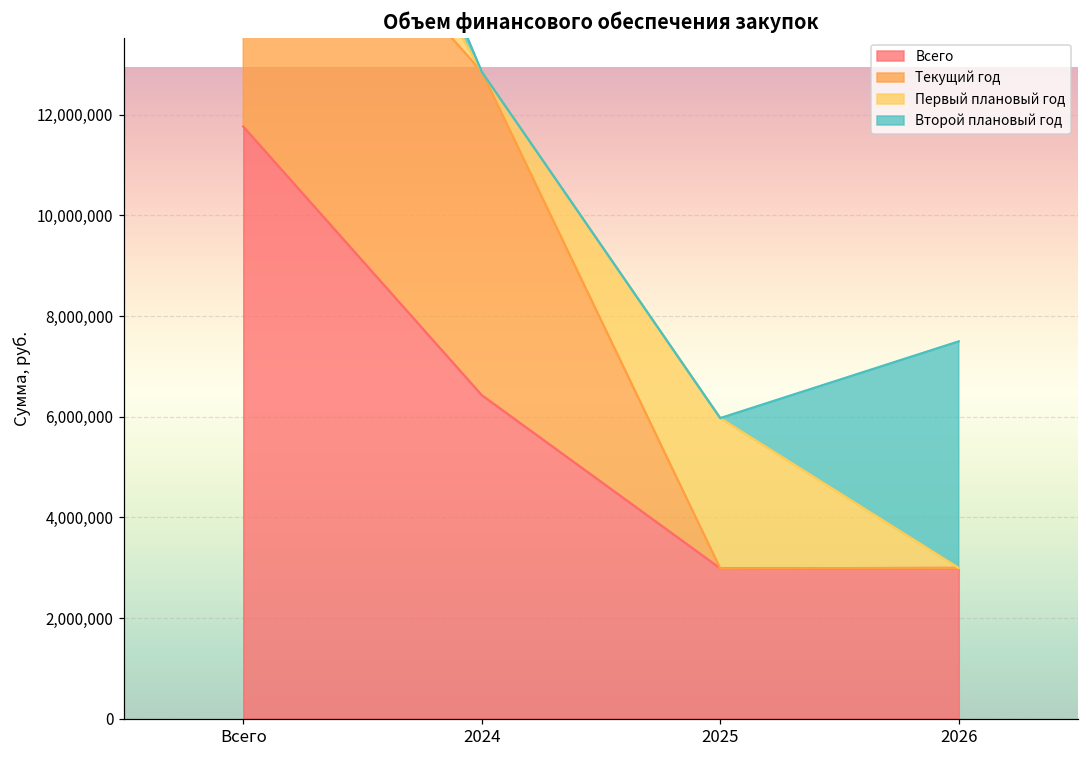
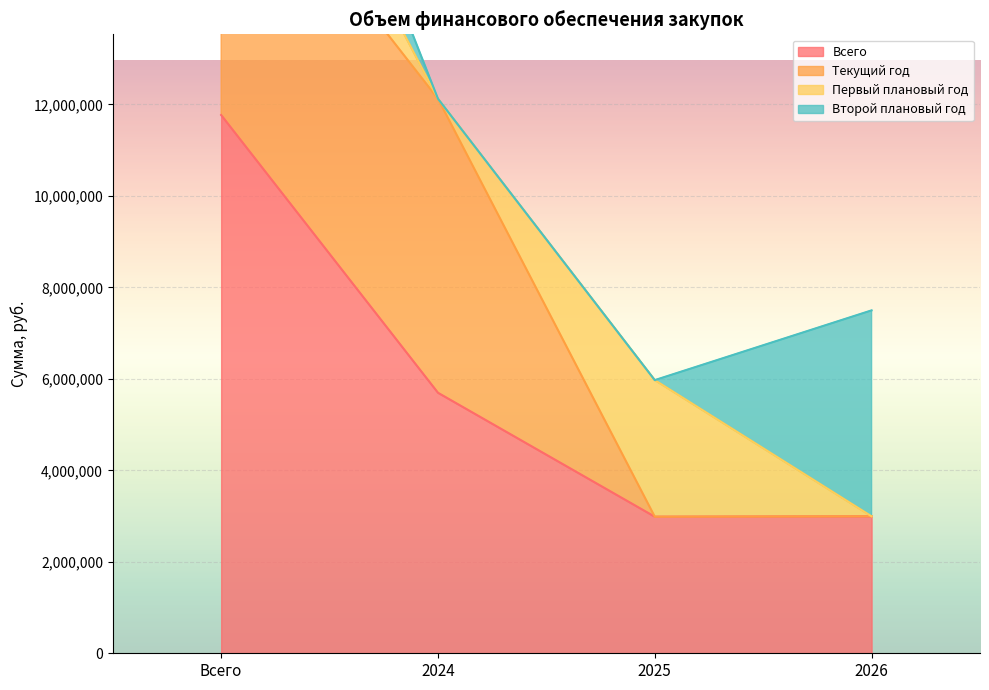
Всего, 2024: 6,400,000 -> 5,700,000
